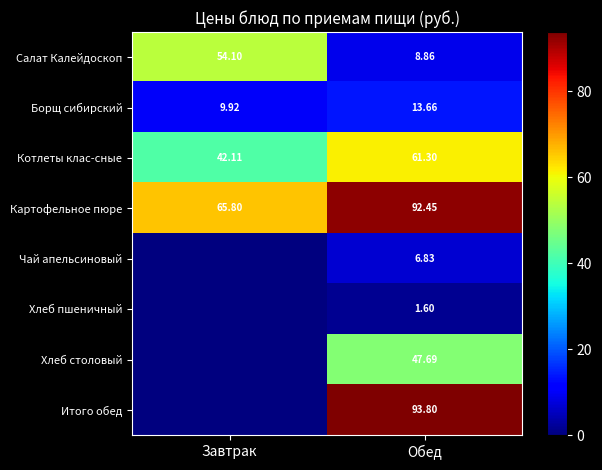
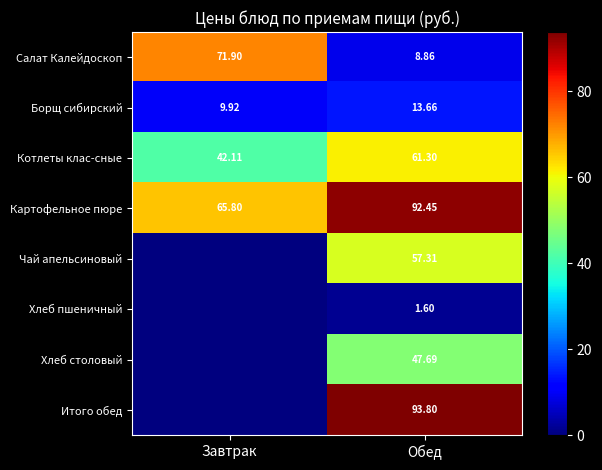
Салат Калейдоскоп, Завтрак: 54.10 -> 71.90
Чай апельсиновый, Обед: 6.83 -> 57.31
